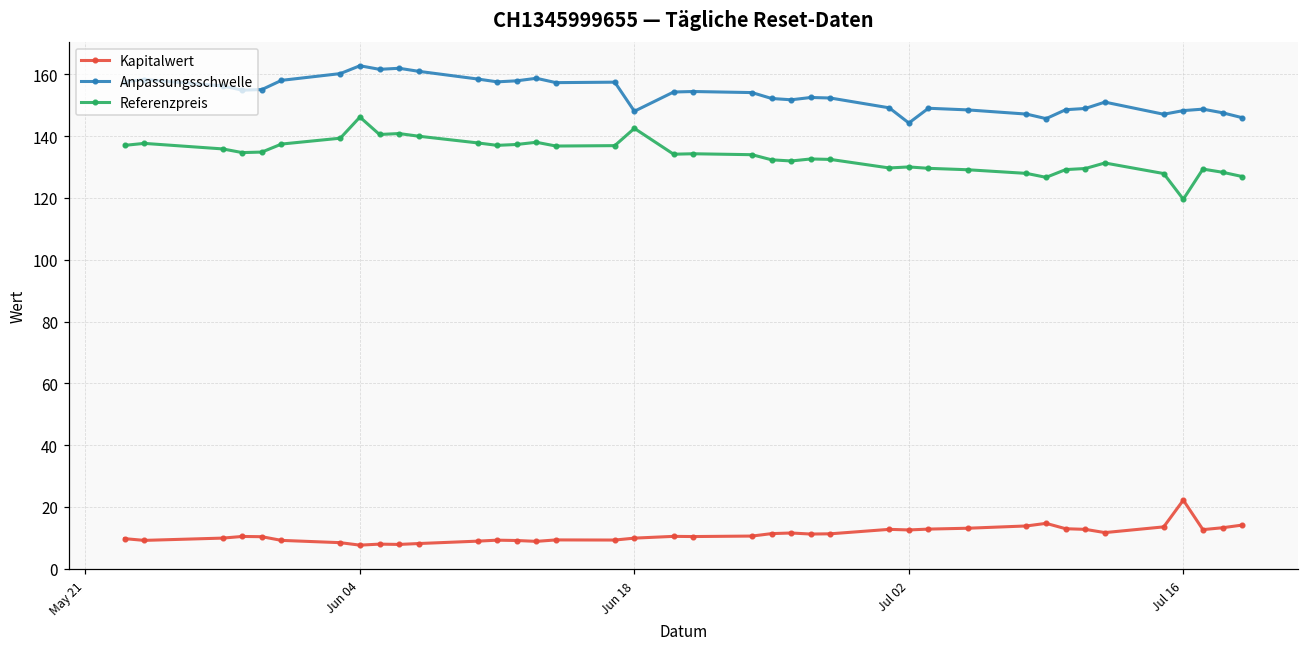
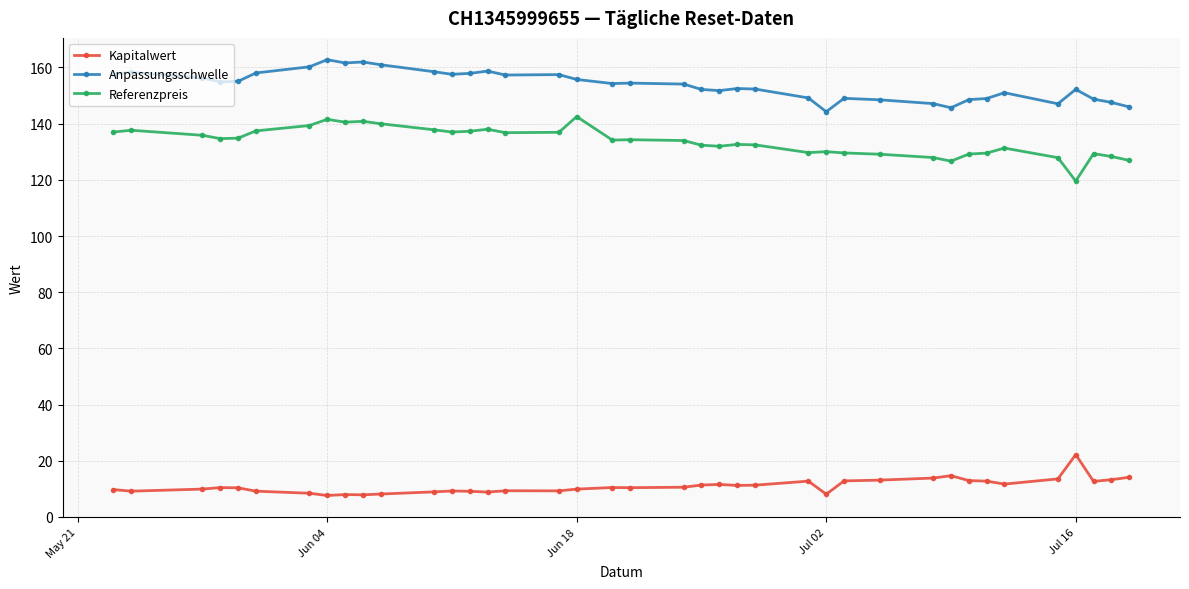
Referenzpreis, Jun 04: 146 -> 142
Anpassungsschwelle, Jun 18: 148 -> 156
Kapitalwert, Jul 02: 13 -> 8
Anpassungsschwelle, Jul 16: 148 -> 152
